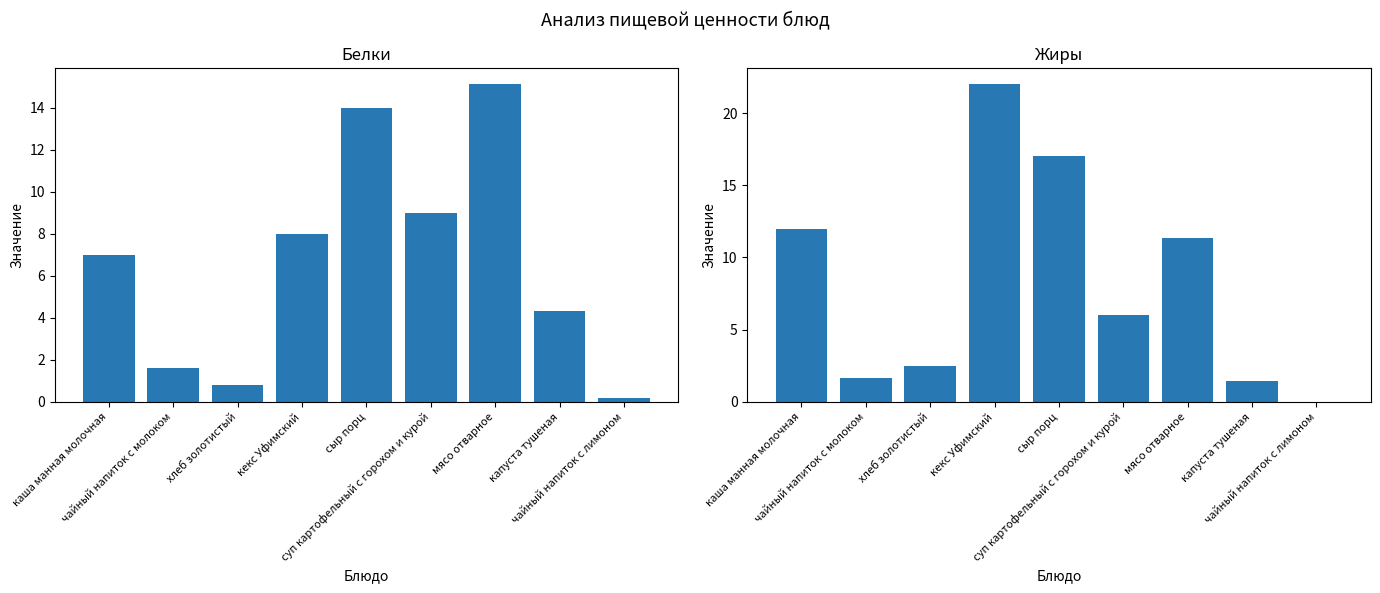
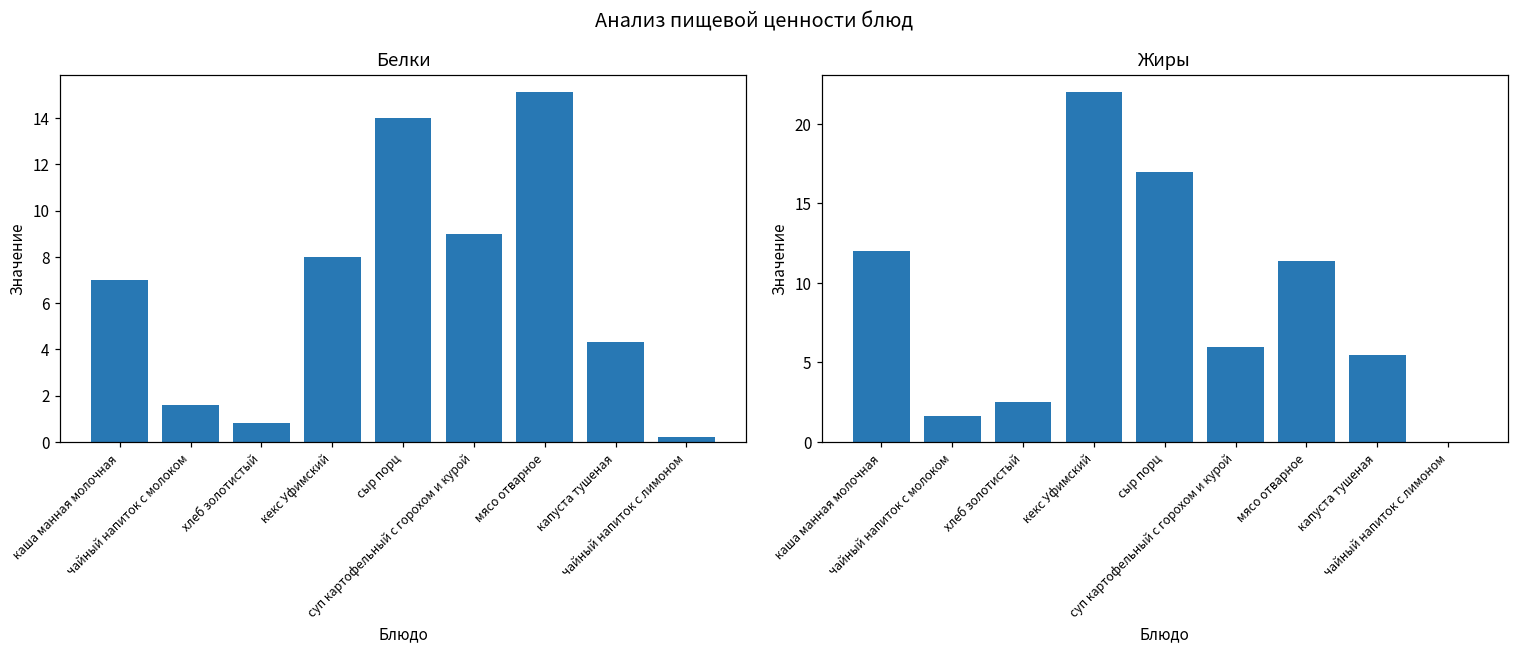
Жиры, капуста тушеная: 1.5 -> 5.5
